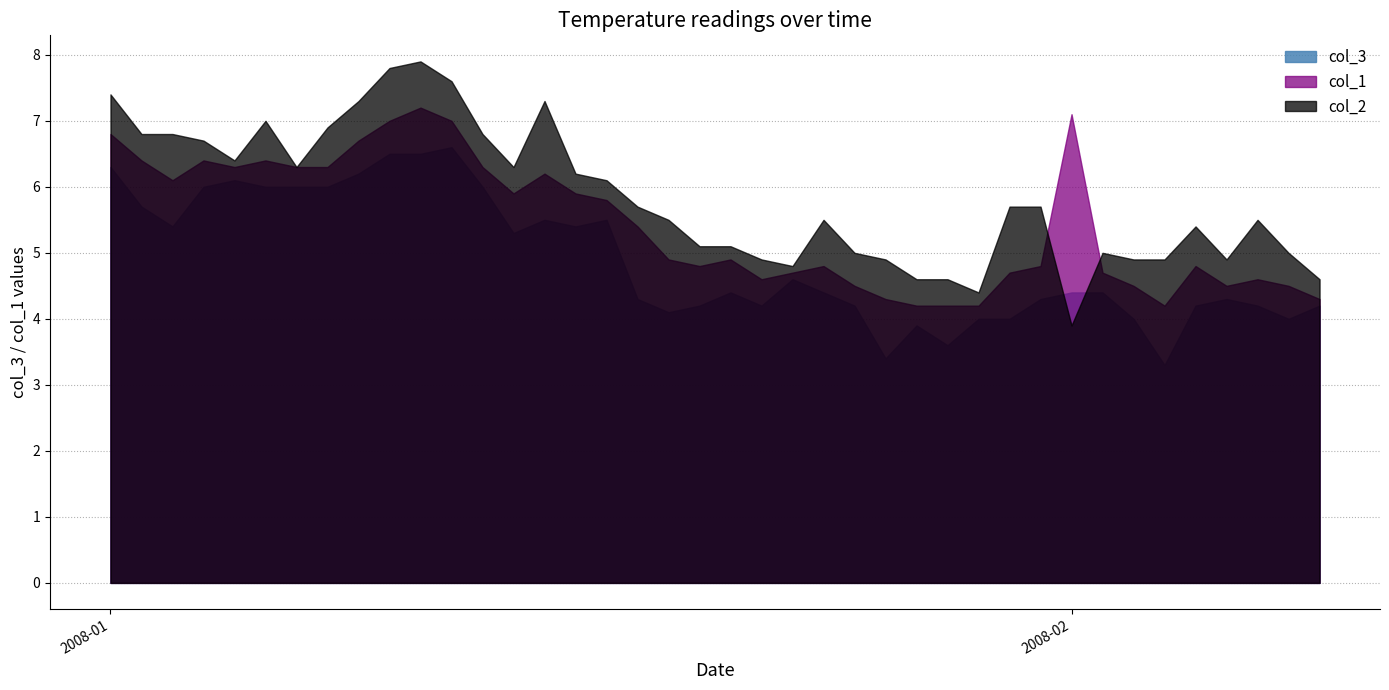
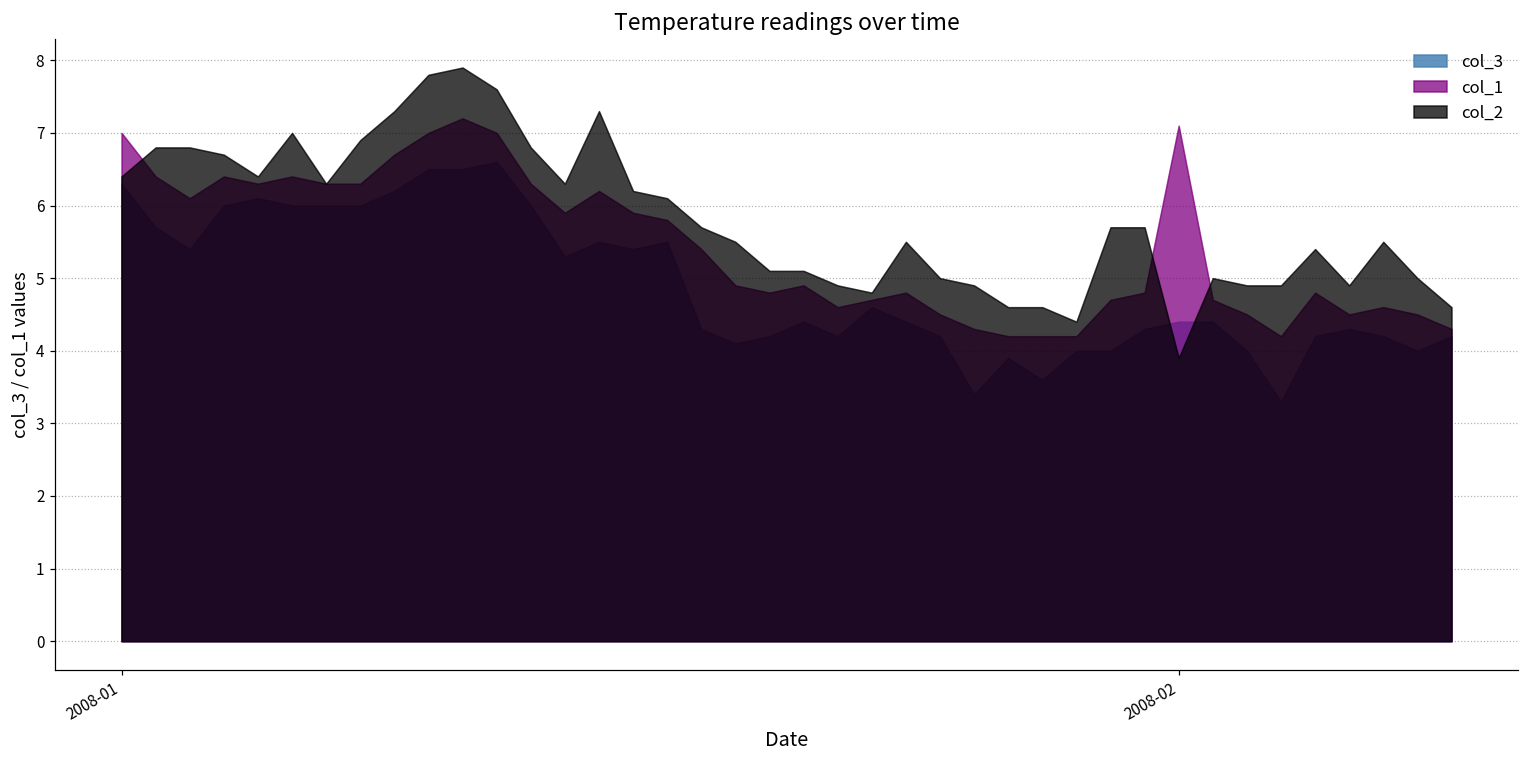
col_1, 2008-01: 6.8 -> 7.0
col_2, 2008-01: 7.4 -> 6.4
